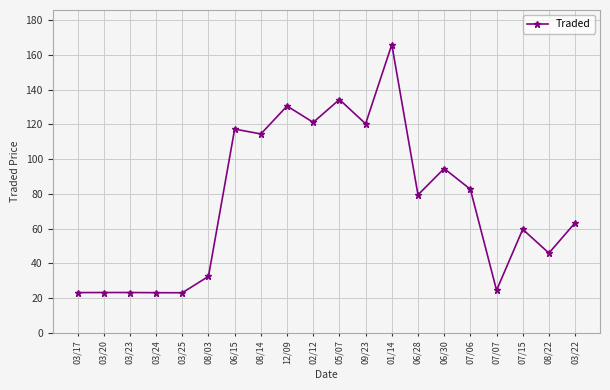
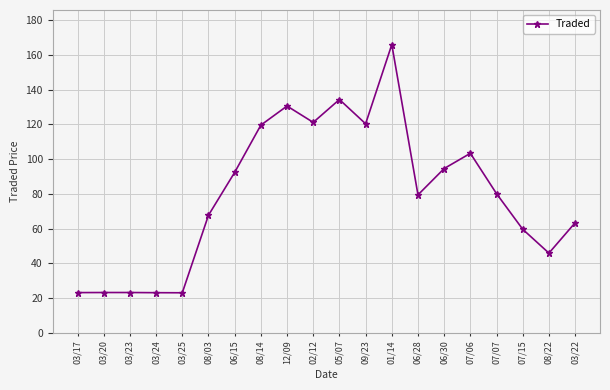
08/03: 33 -> 68
06/15: 117 -> 92
08/14: 115 -> 120
07/06: 83 -> 103
07/07: 25 -> 80
